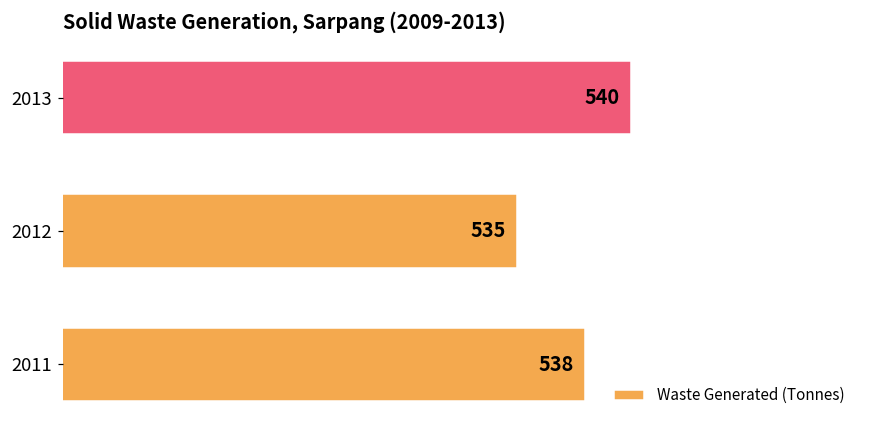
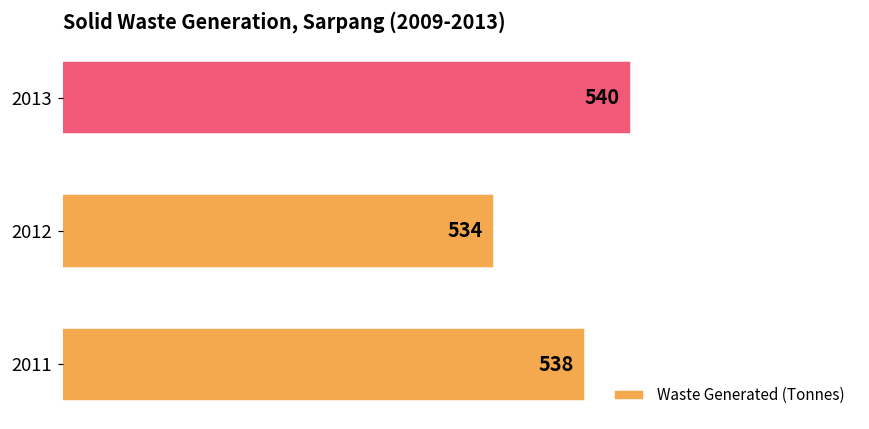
2012: 535 -> 534
